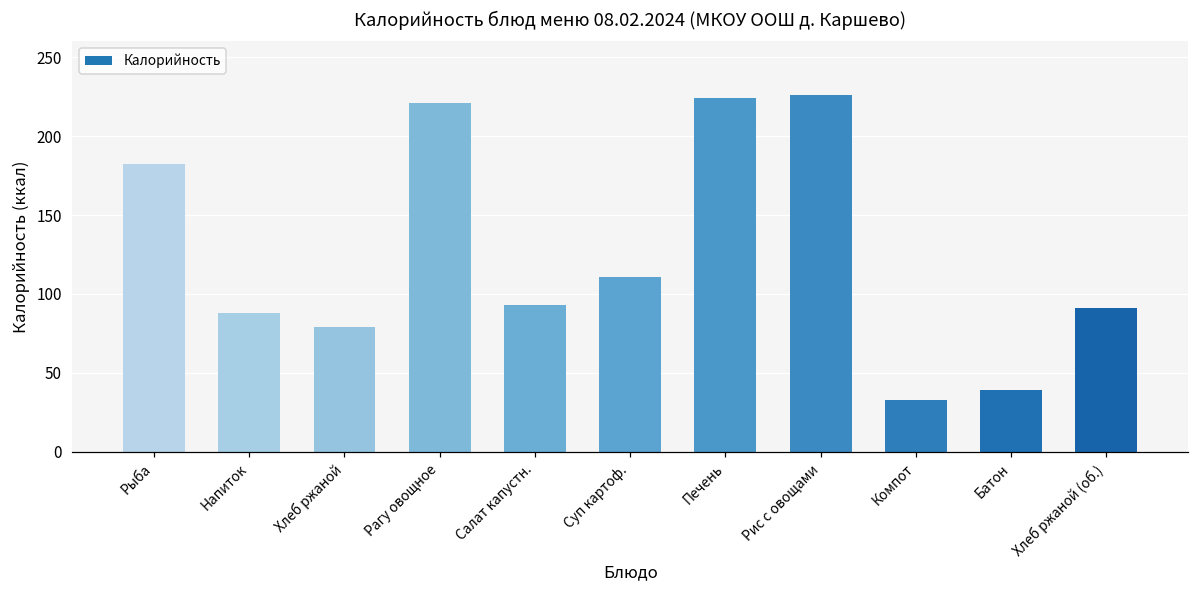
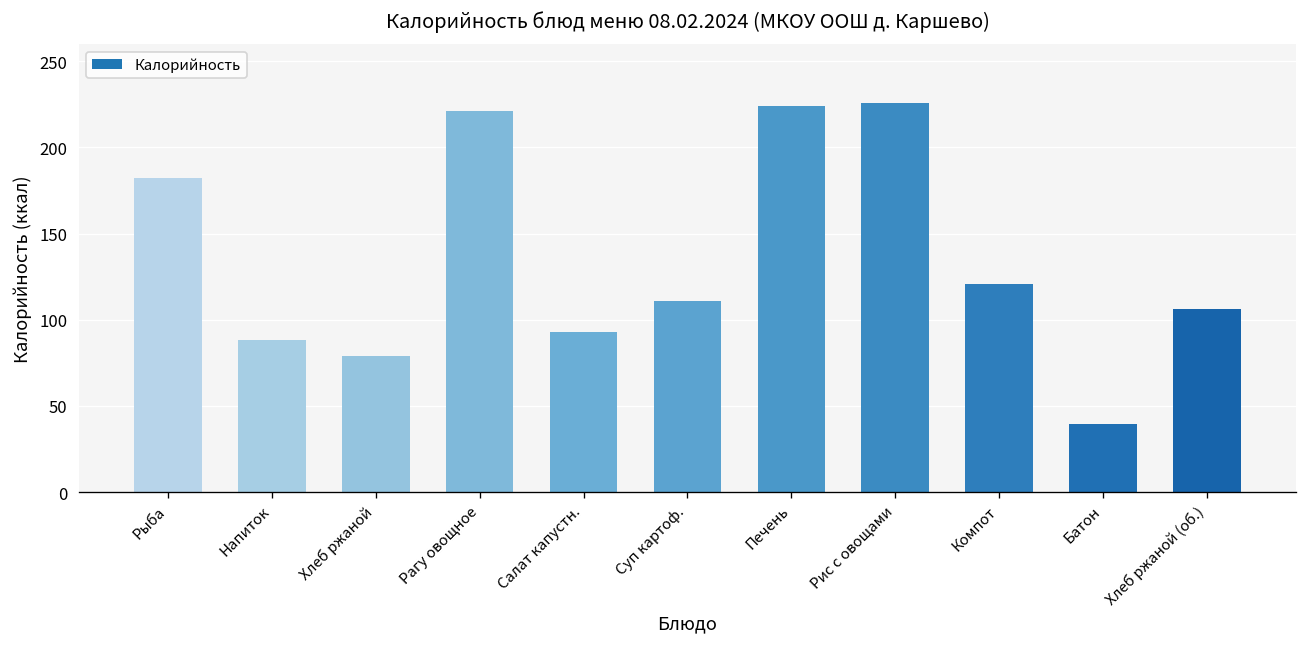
Компот: 33 -> 121
Хлеб ржаной (об.): 91 -> 106
